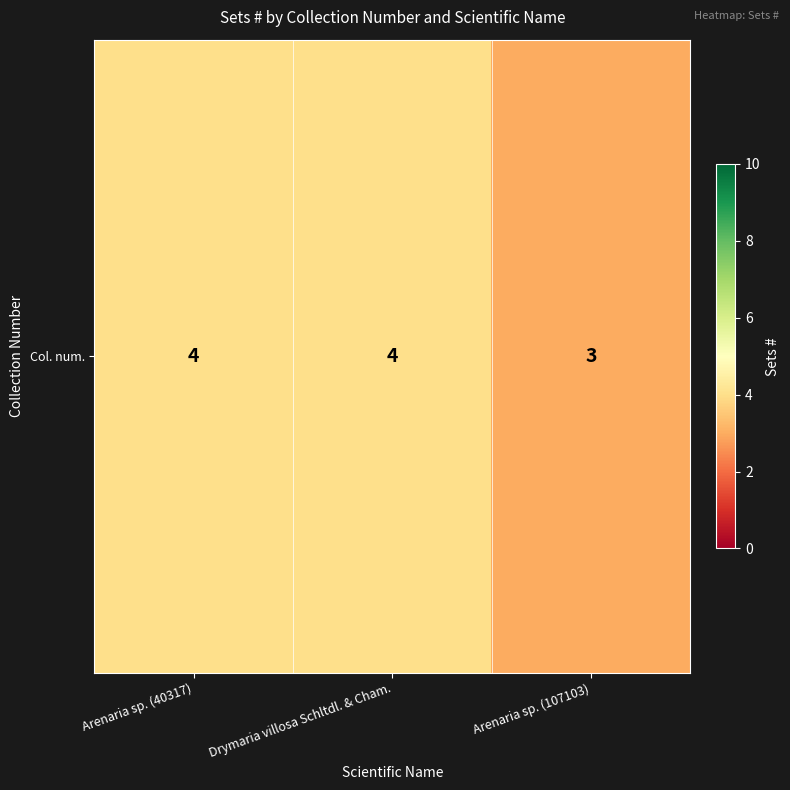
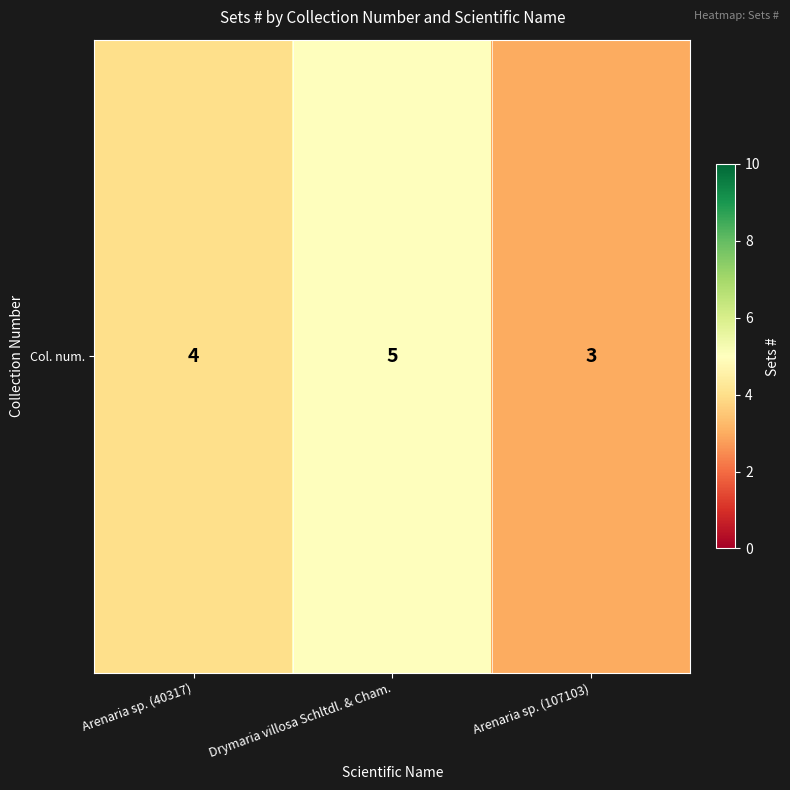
Col. num., Drymaria villosa Schltdl. & Cham.: 4 -> 5
